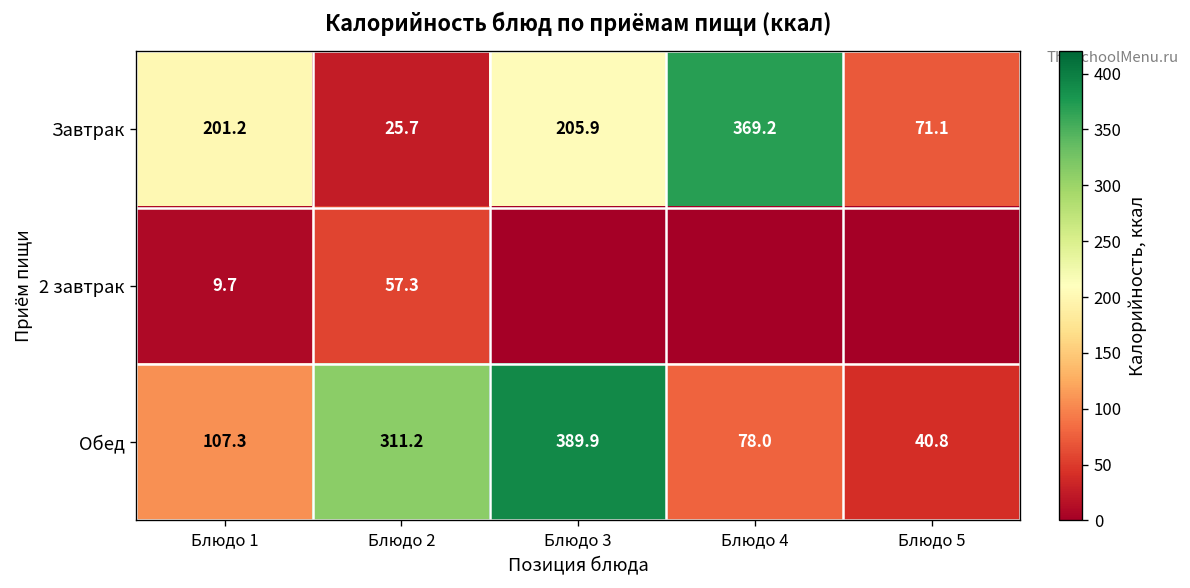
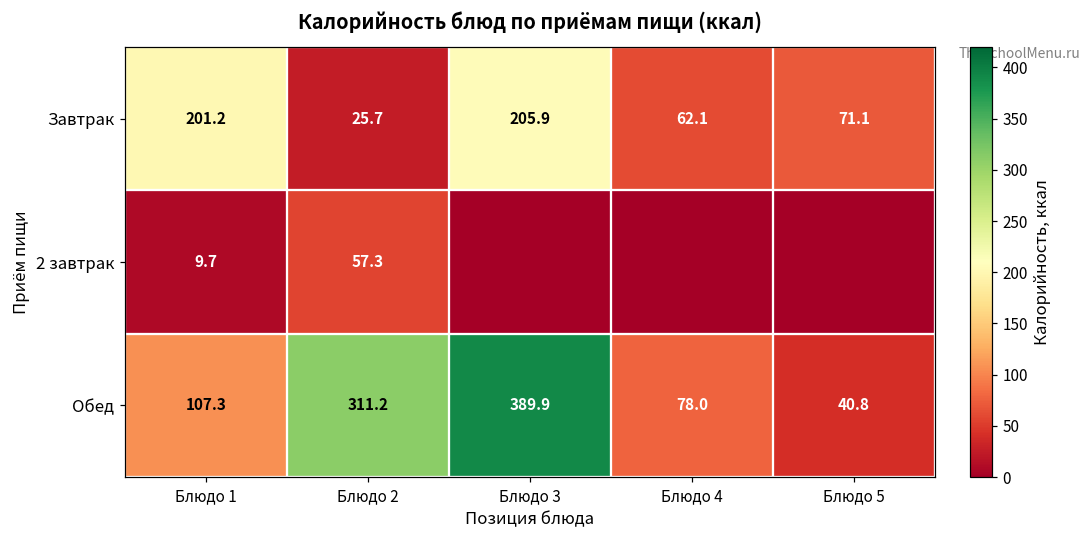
Завтрак, Блюдо 4: 369.2 -> 62.1
